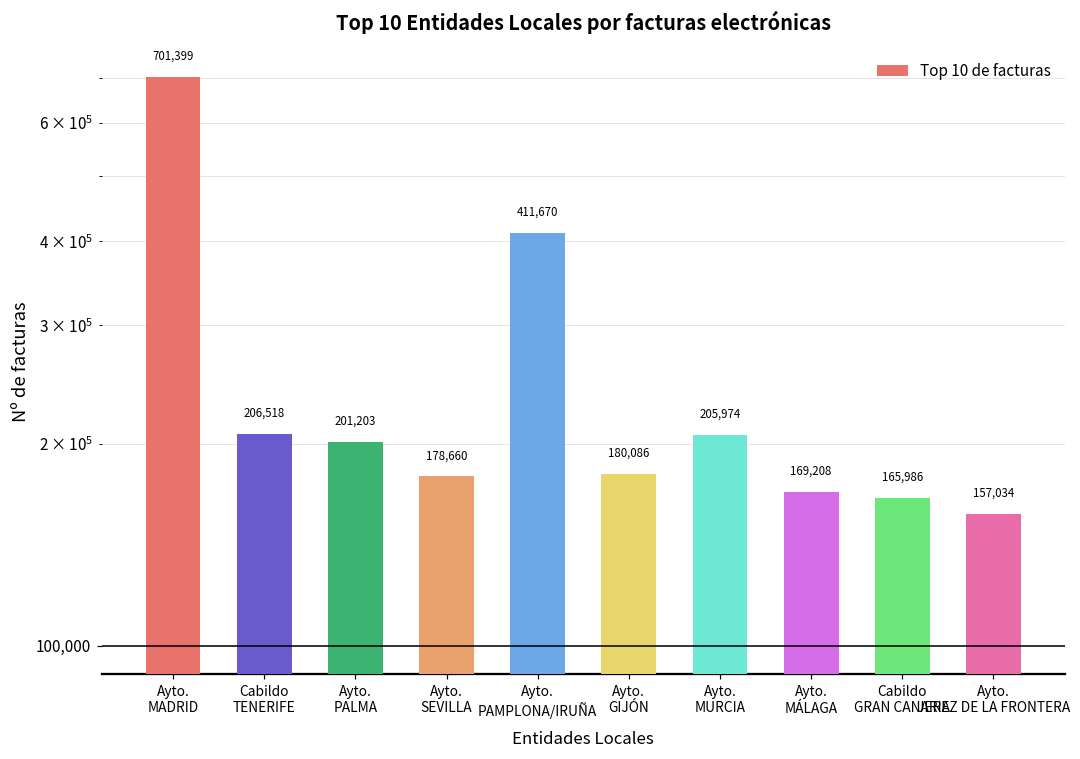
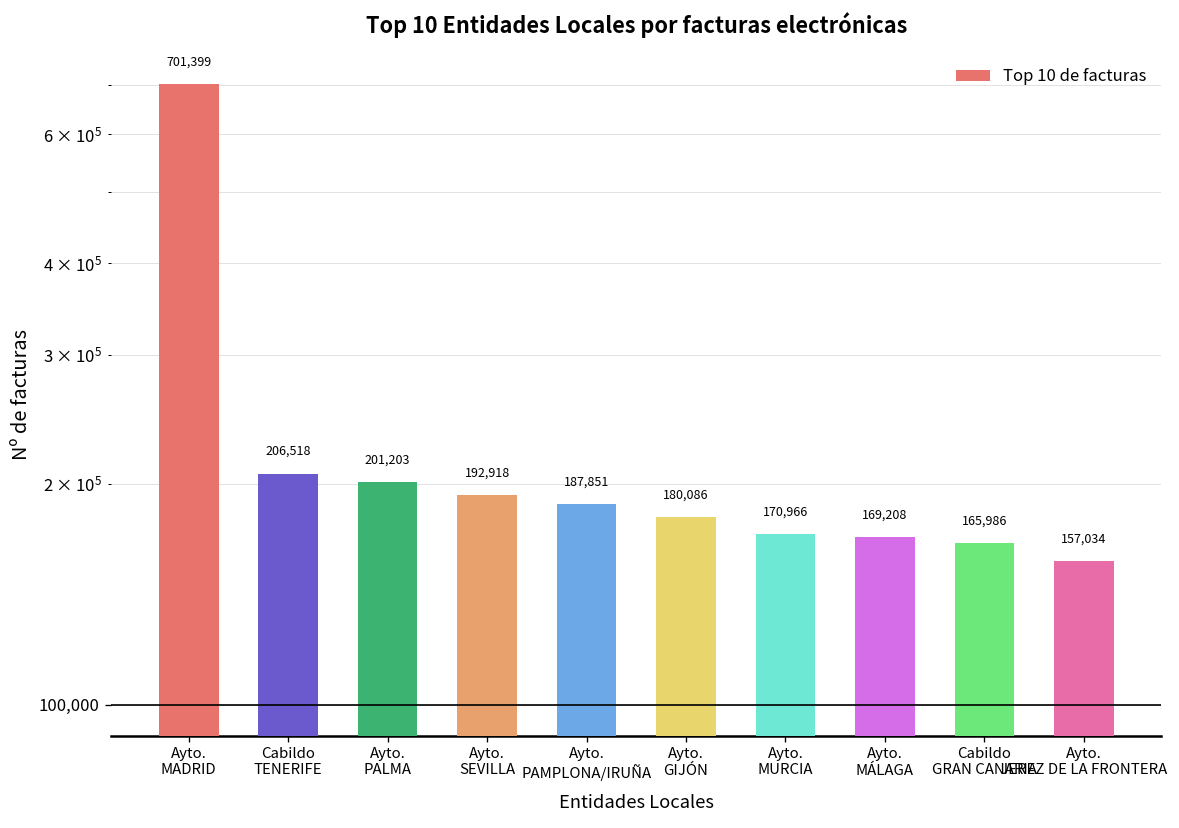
Ayto. SEVILLA: 178,660 -> 192,918
Ayto. PAMPLONA/IRUÑA: 411,670 -> 187,851
Ayto. MURCIA: 205,974 -> 170,966
